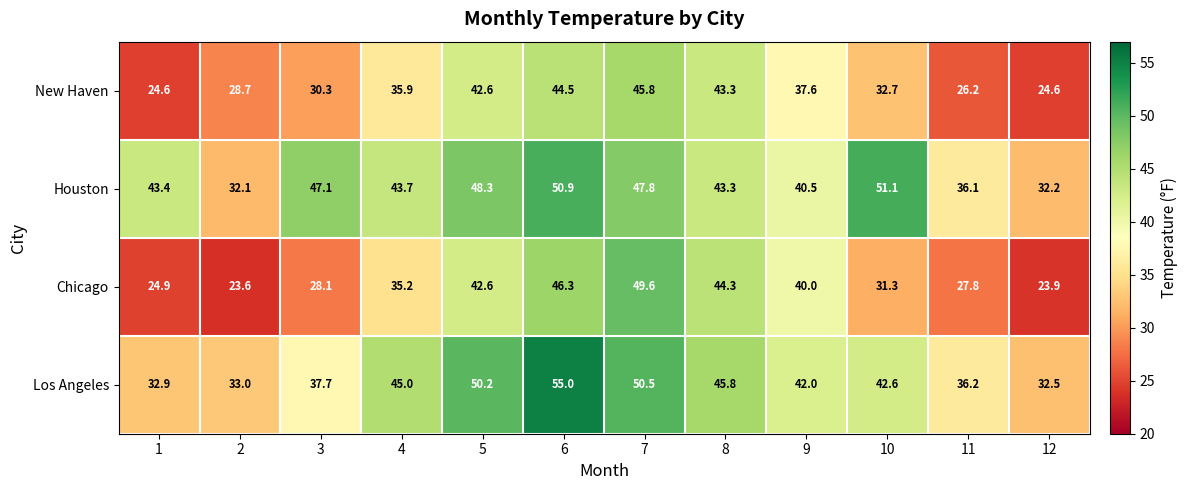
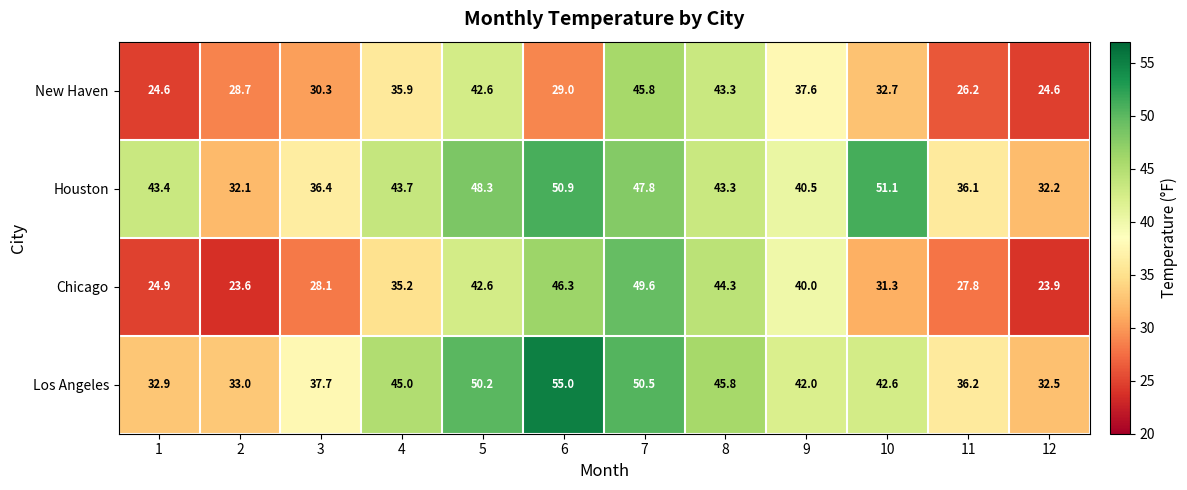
New Haven, 6: 44.5 -> 29.0
Houston, 3: 47.1 -> 36.4
